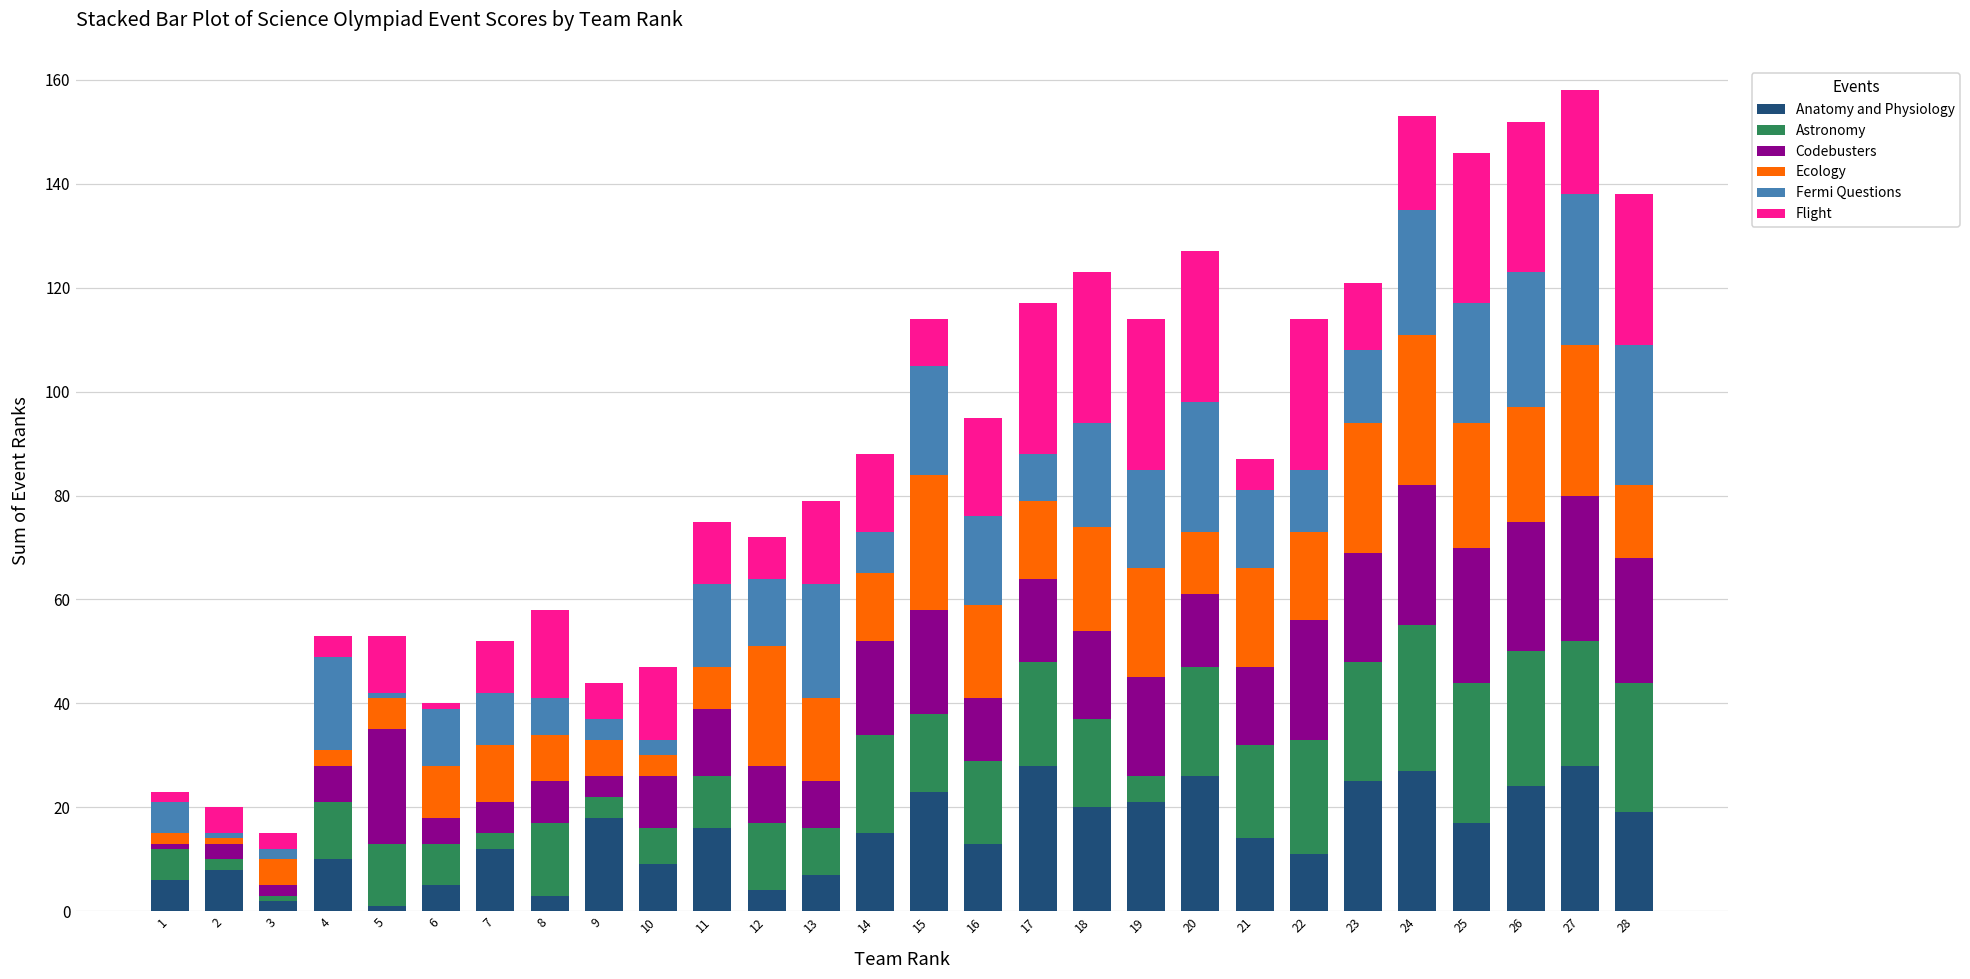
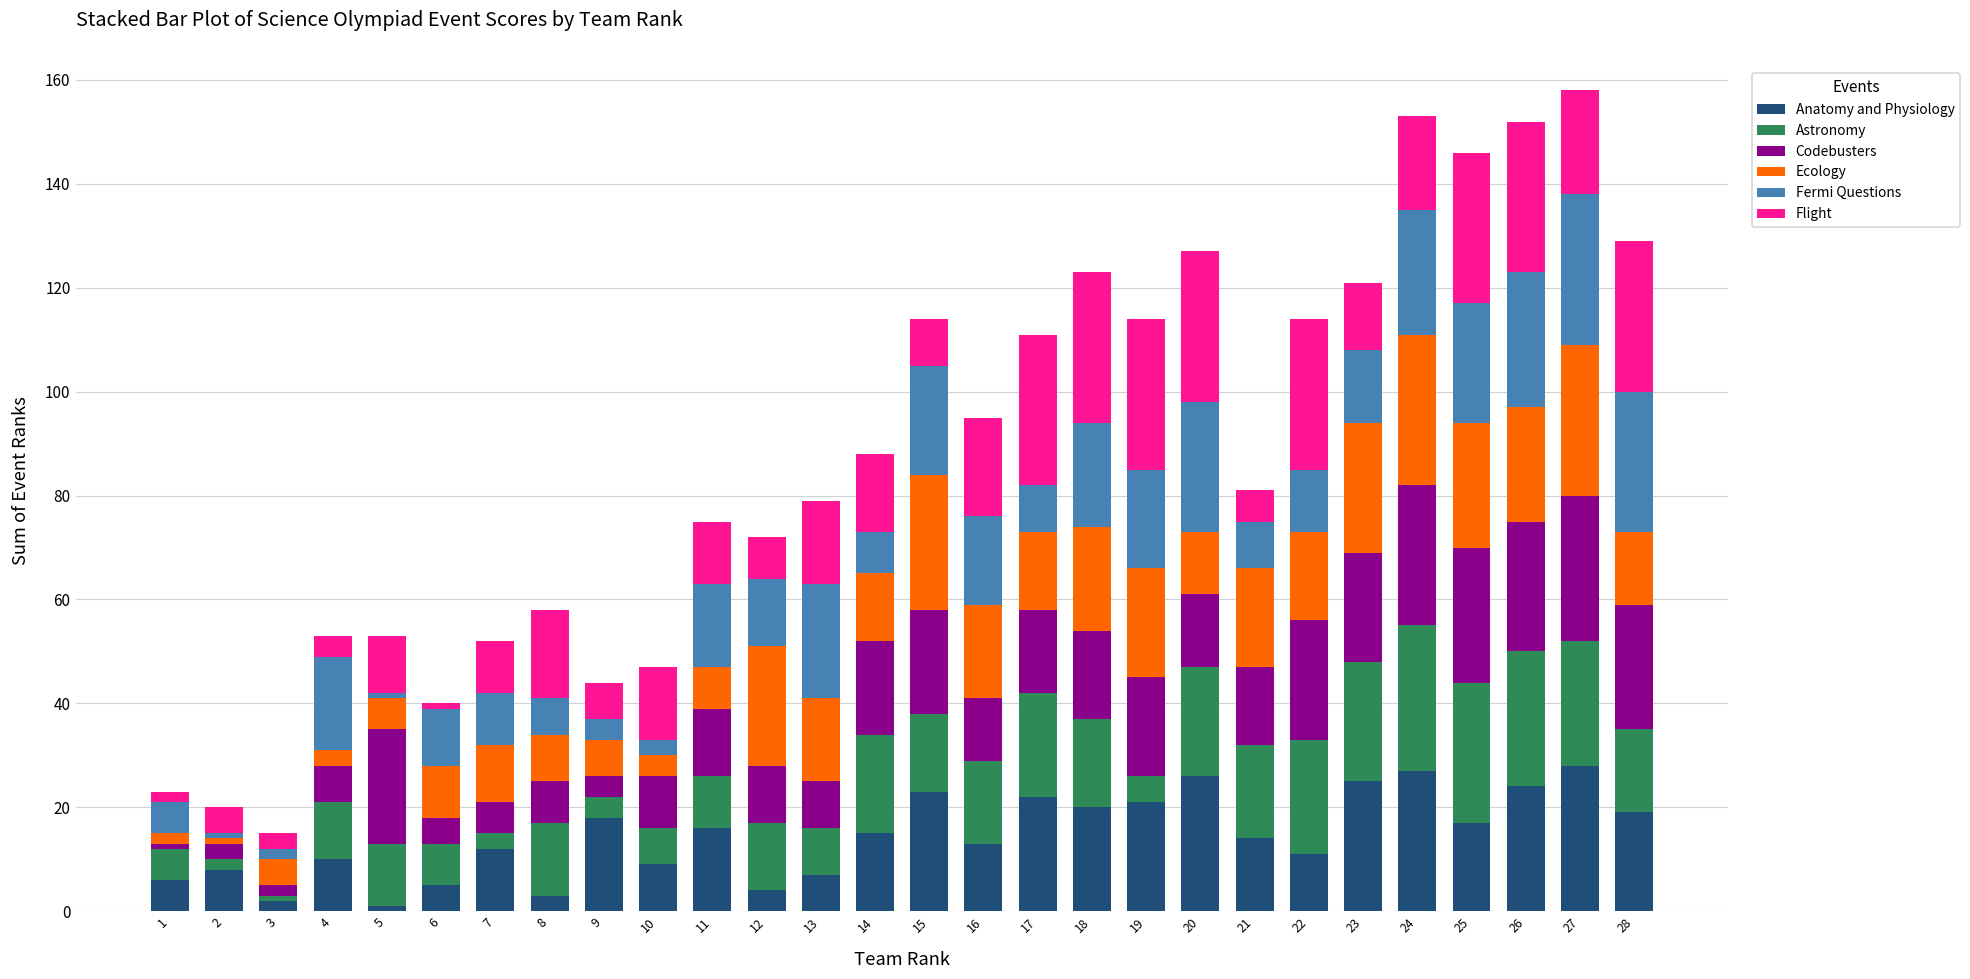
Anatomy and Physiology, 17: 28 -> 22
Fermi Questions, 21: 15 -> 9
Astronomy, 28: 25 -> 16
